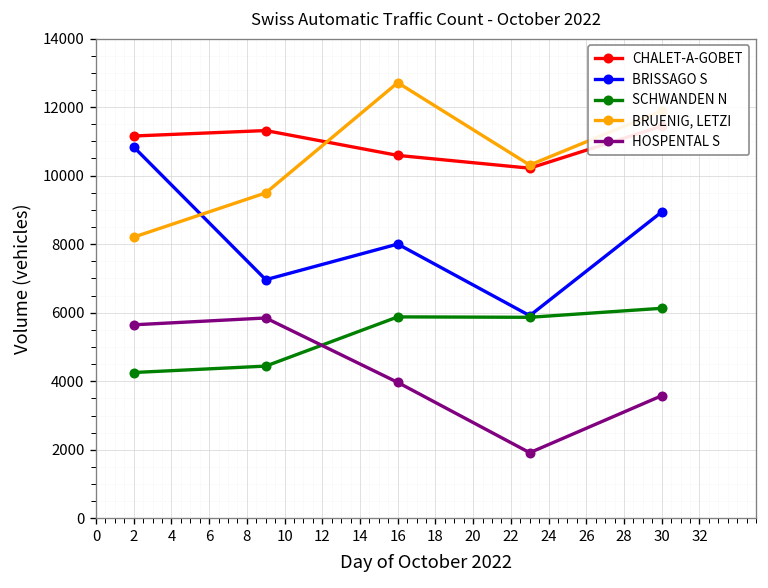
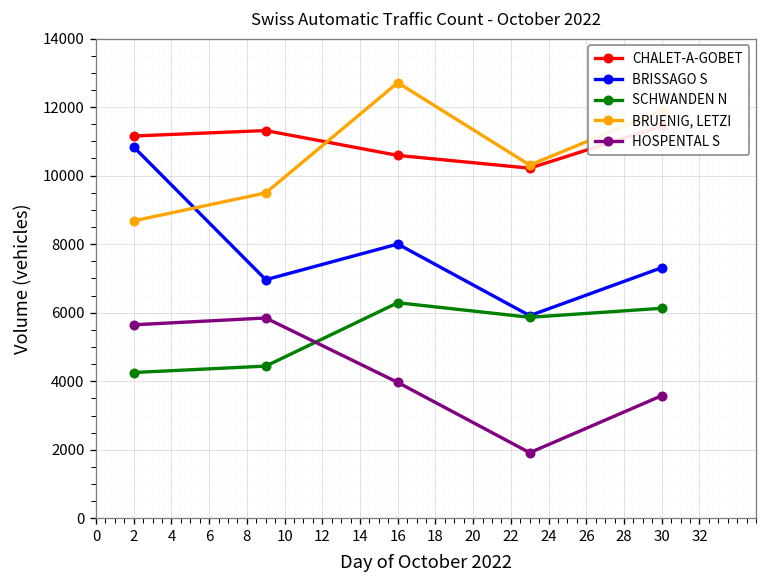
BRUENIG, LETZI, 2: 8200 -> 8700
SCHWANDEN N, 16: 5900 -> 6300
BRISSAGO S, 30: 8900 -> 7300
